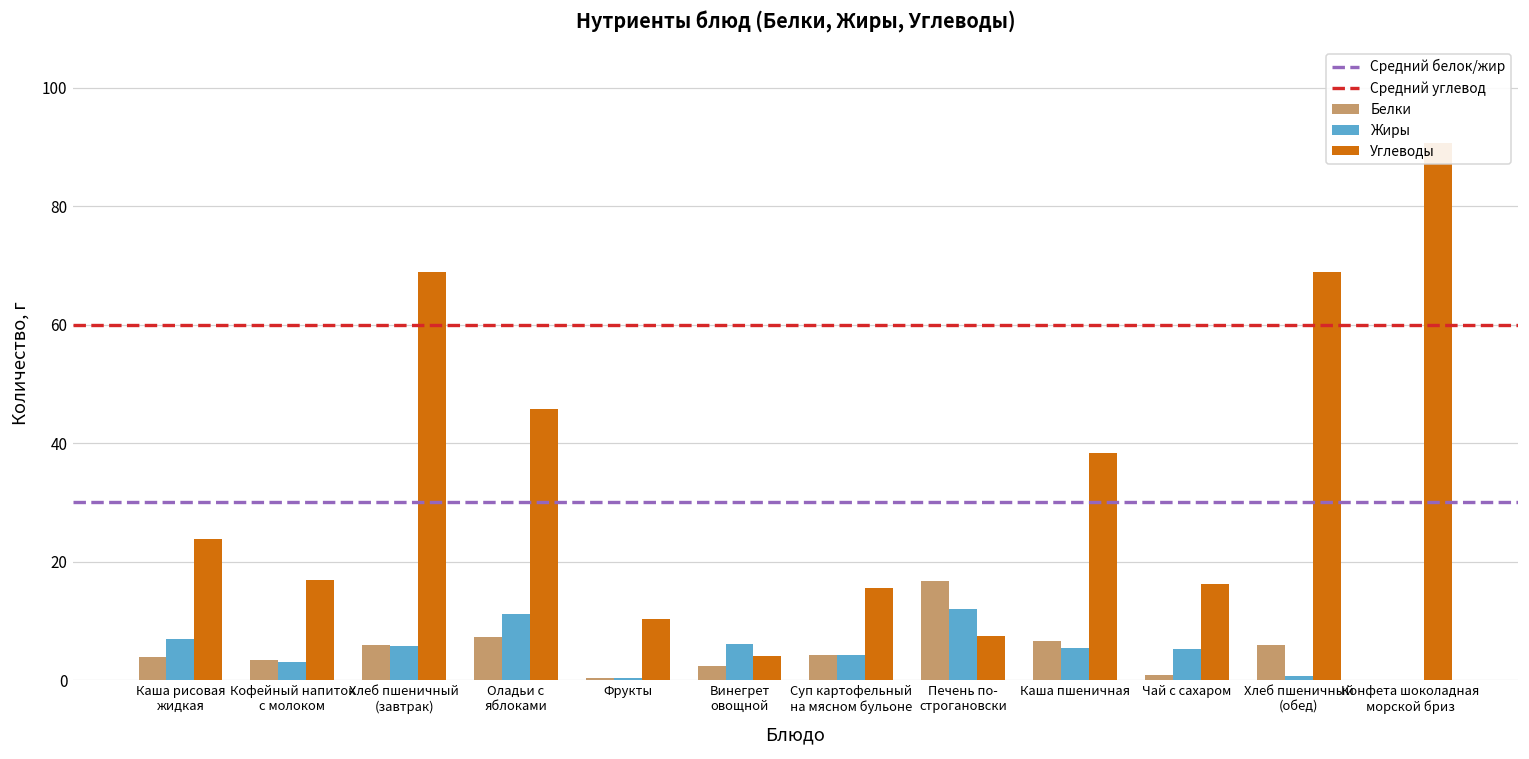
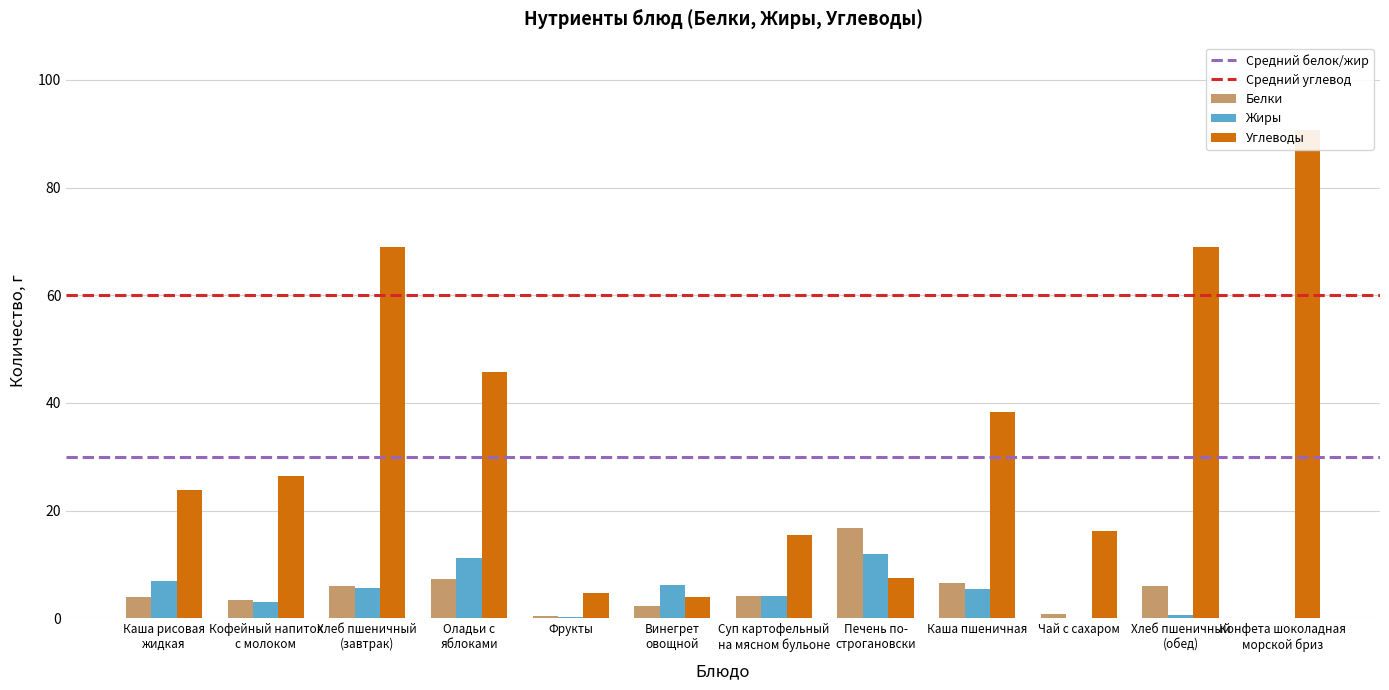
Углеводы, Кофейный напиток с молоком: 17 -> 27
Углеводы, Фрукты: 10 -> 5
Жиры, Чай с сахаром: 5 -> 0
